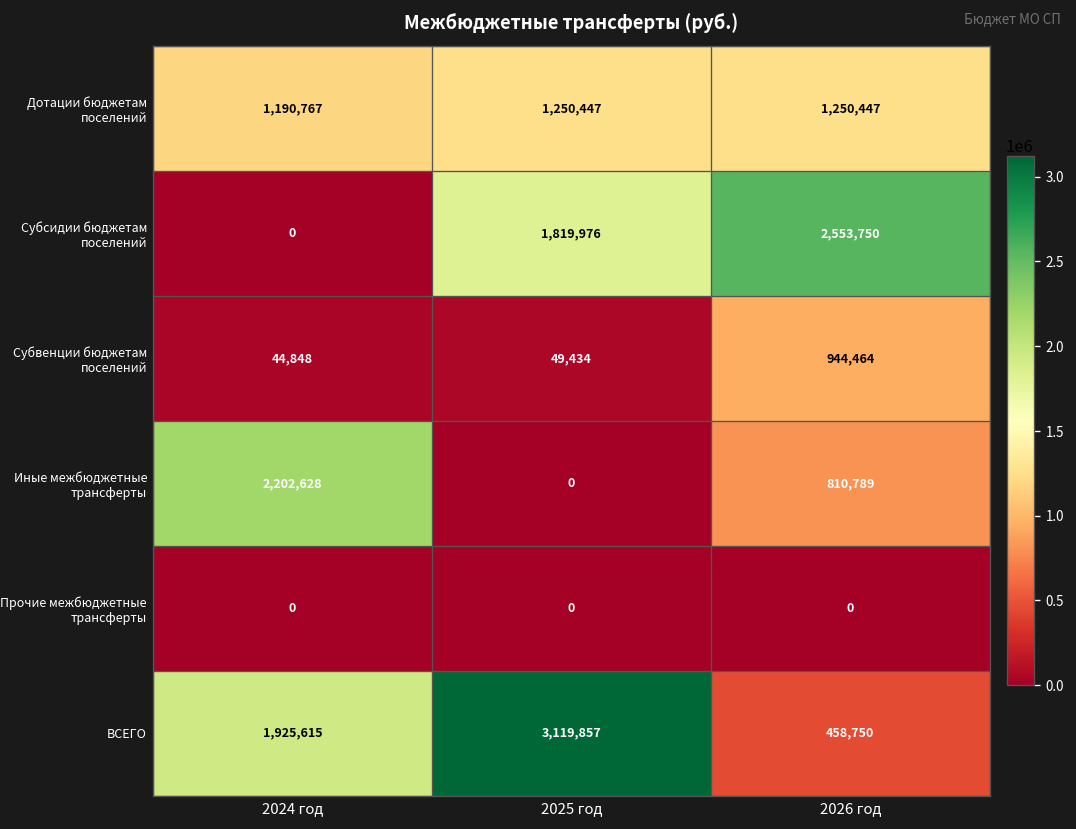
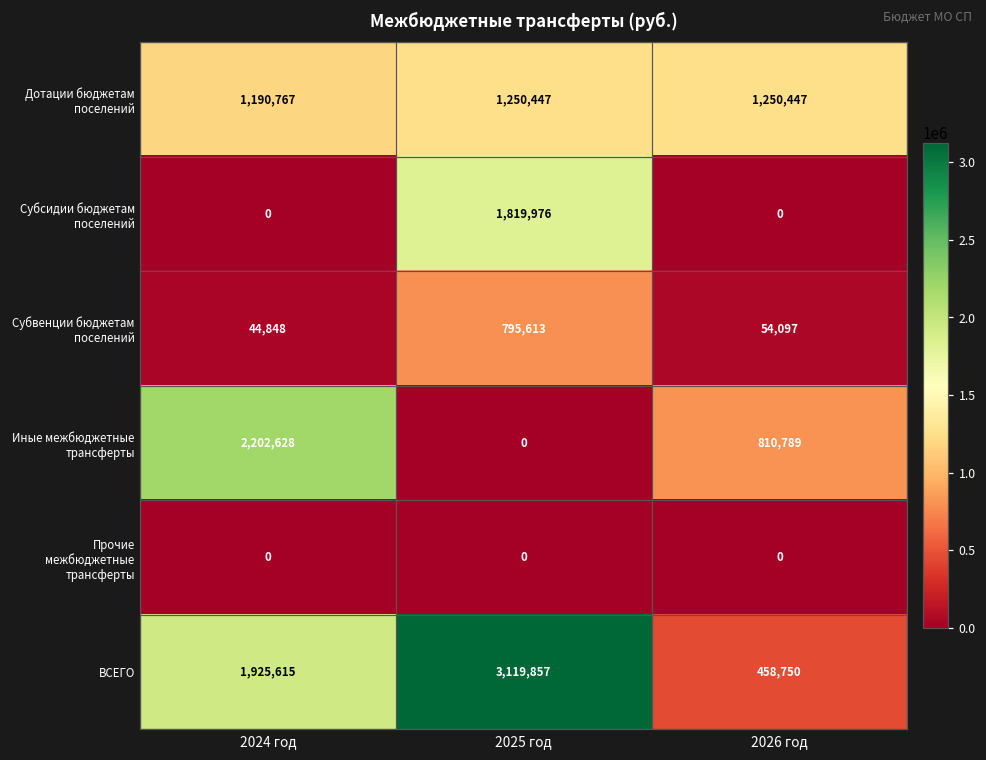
Субсидии бюджетам поселений, 2026 год: 2,553,750 -> 0
Субвенции бюджетам поселений, 2025 год: 49,434 -> 795,613
Субвенции бюджетам поселений, 2026 год: 944,464 -> 54,097
